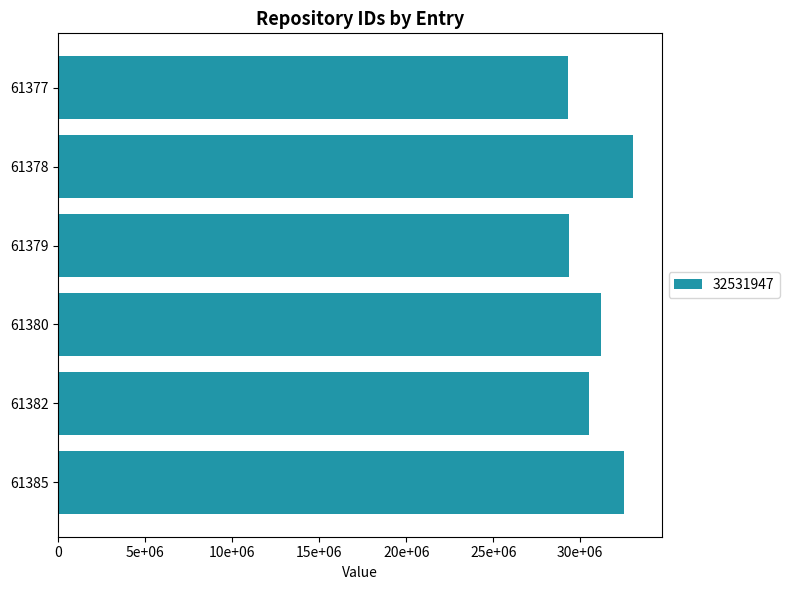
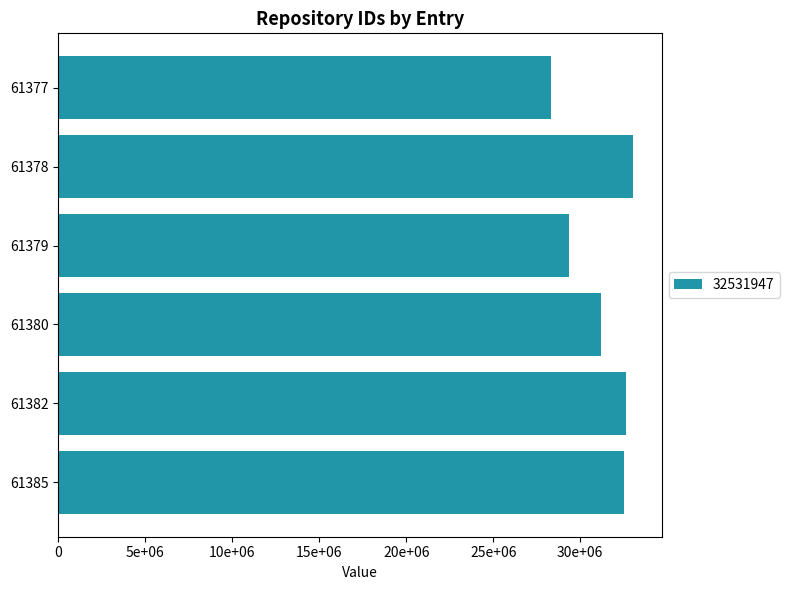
61377: 29300000 -> 28300000
61382: 30500000 -> 32600000
